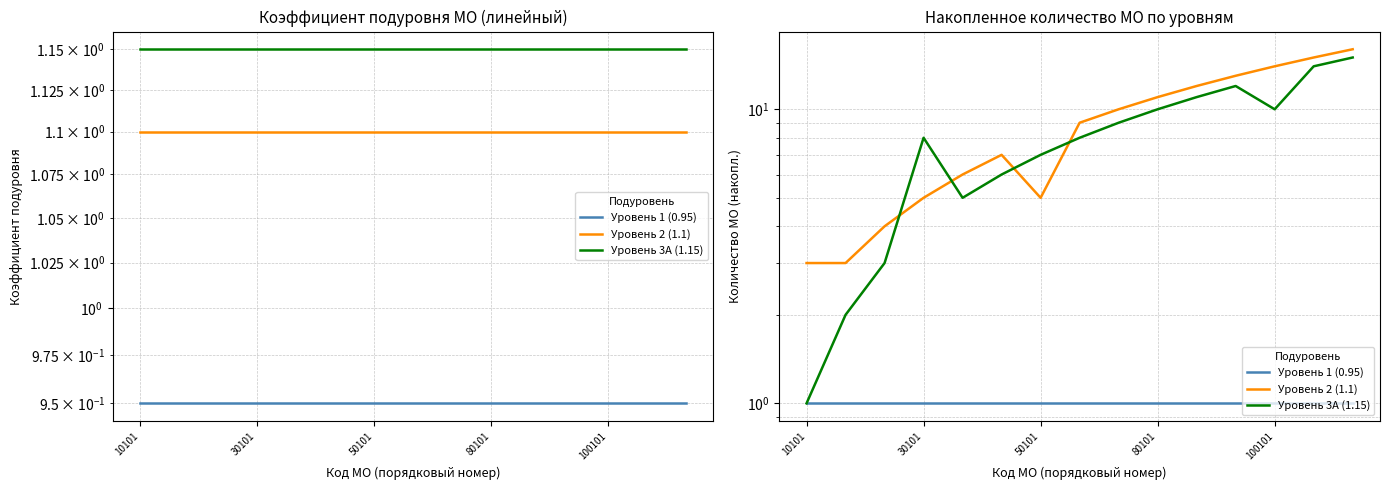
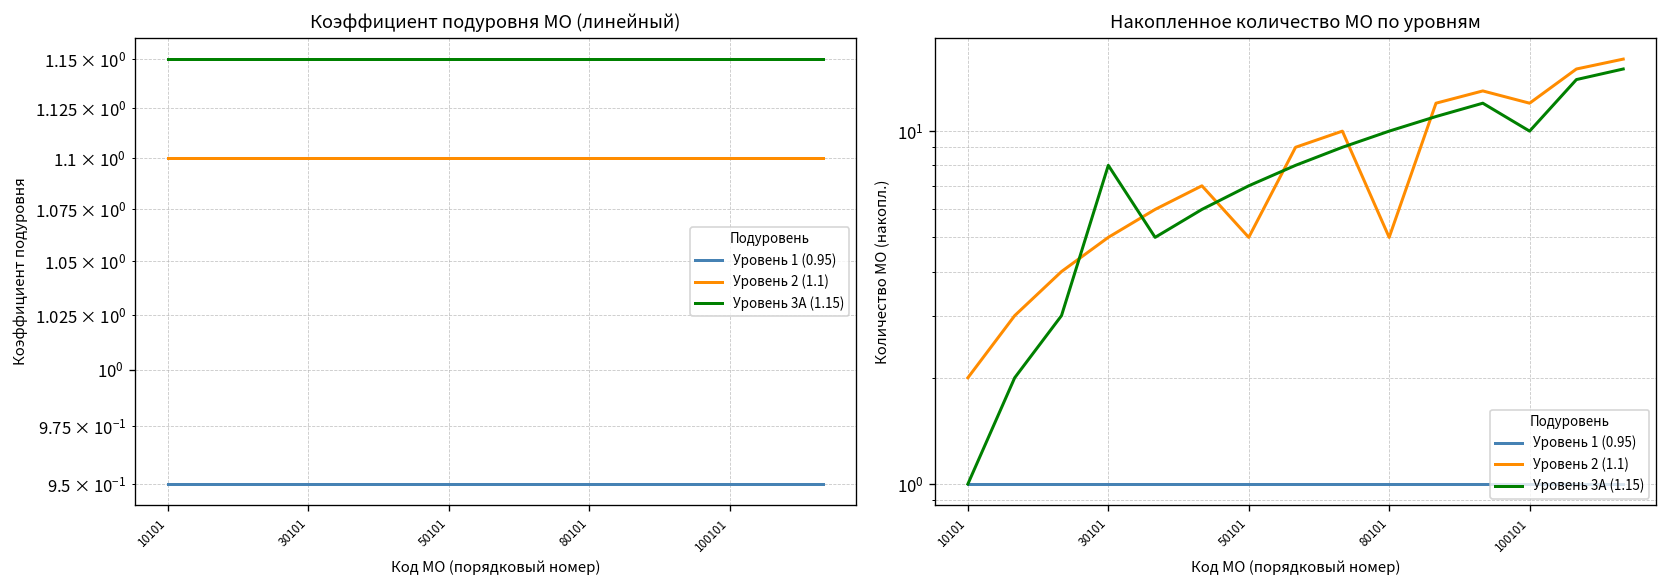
Накопленное количество МО по уровням, Уровень 2 (1.1), 10101: 3 -> 2
Накопленное количество МО по уровням, Уровень 2 (1.1), 80101: 11 -> 5
Накопленное количество МО по уровням, Уровень 2 (1.1), 100101: 14 -> 12
